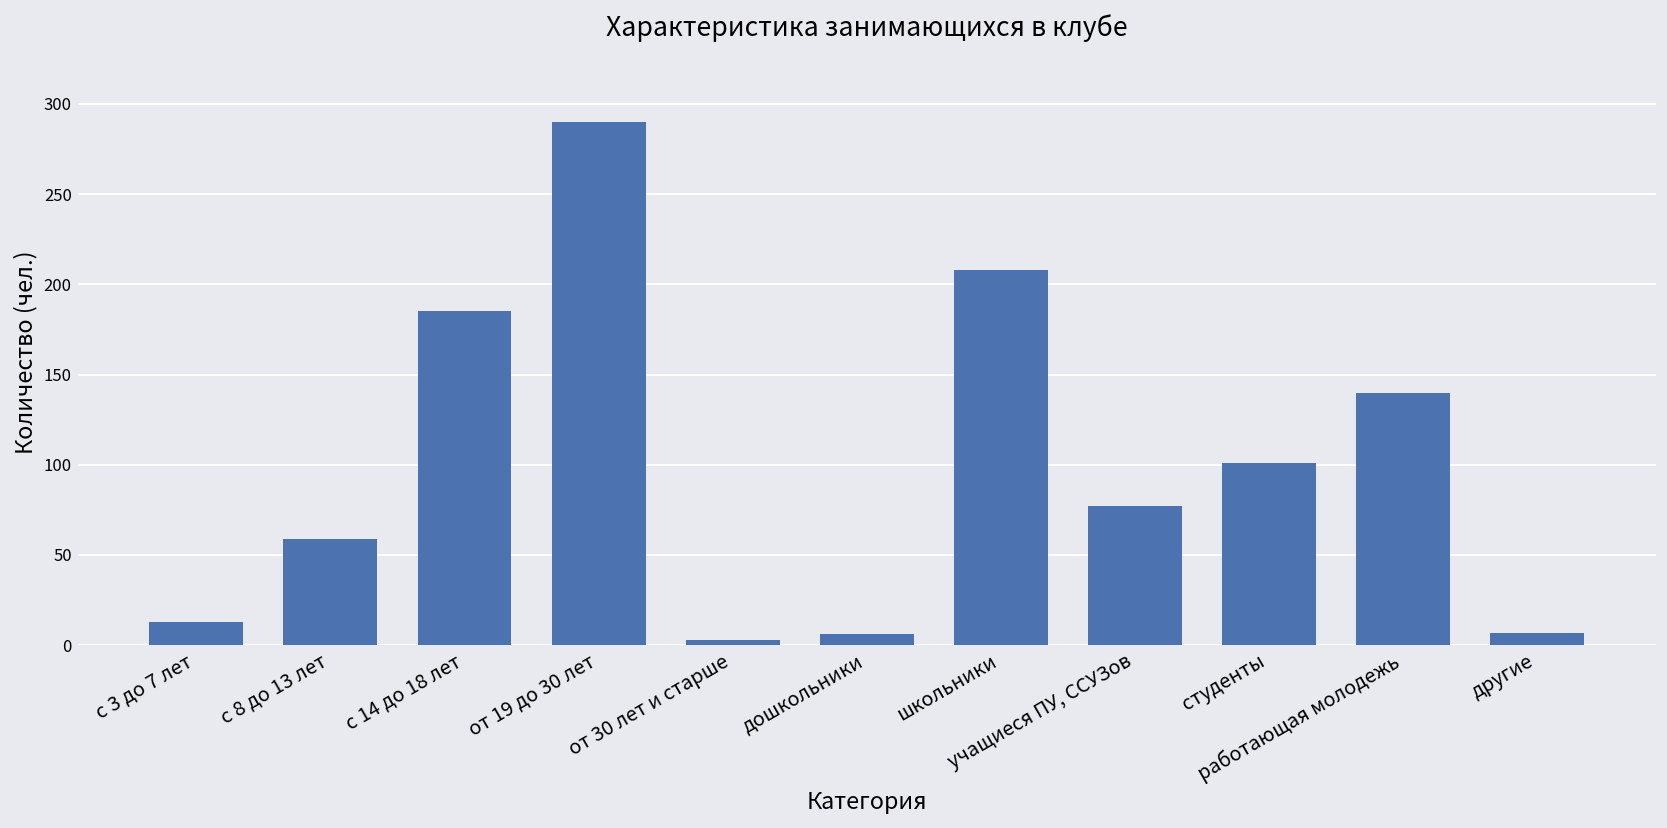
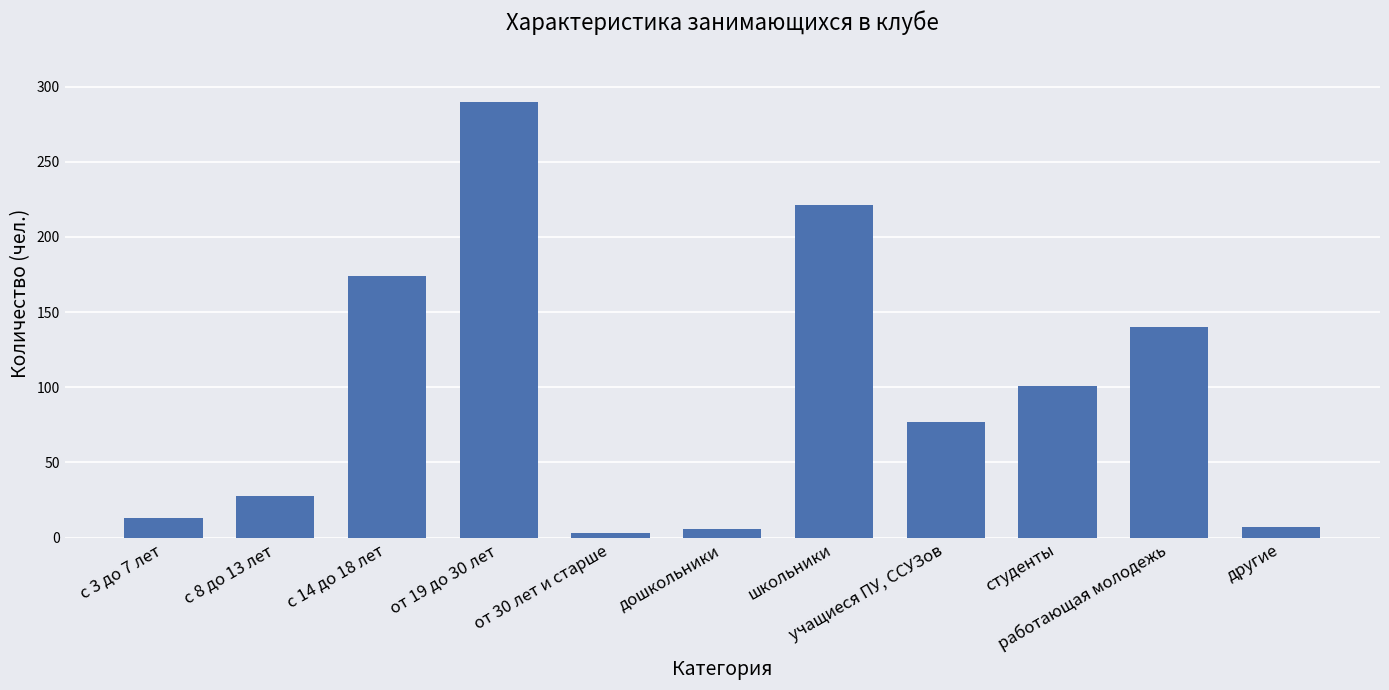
с 8 до 13 лет: 59 -> 28
с 14 до 18 лет: 185 -> 174
школьники: 208 -> 221
